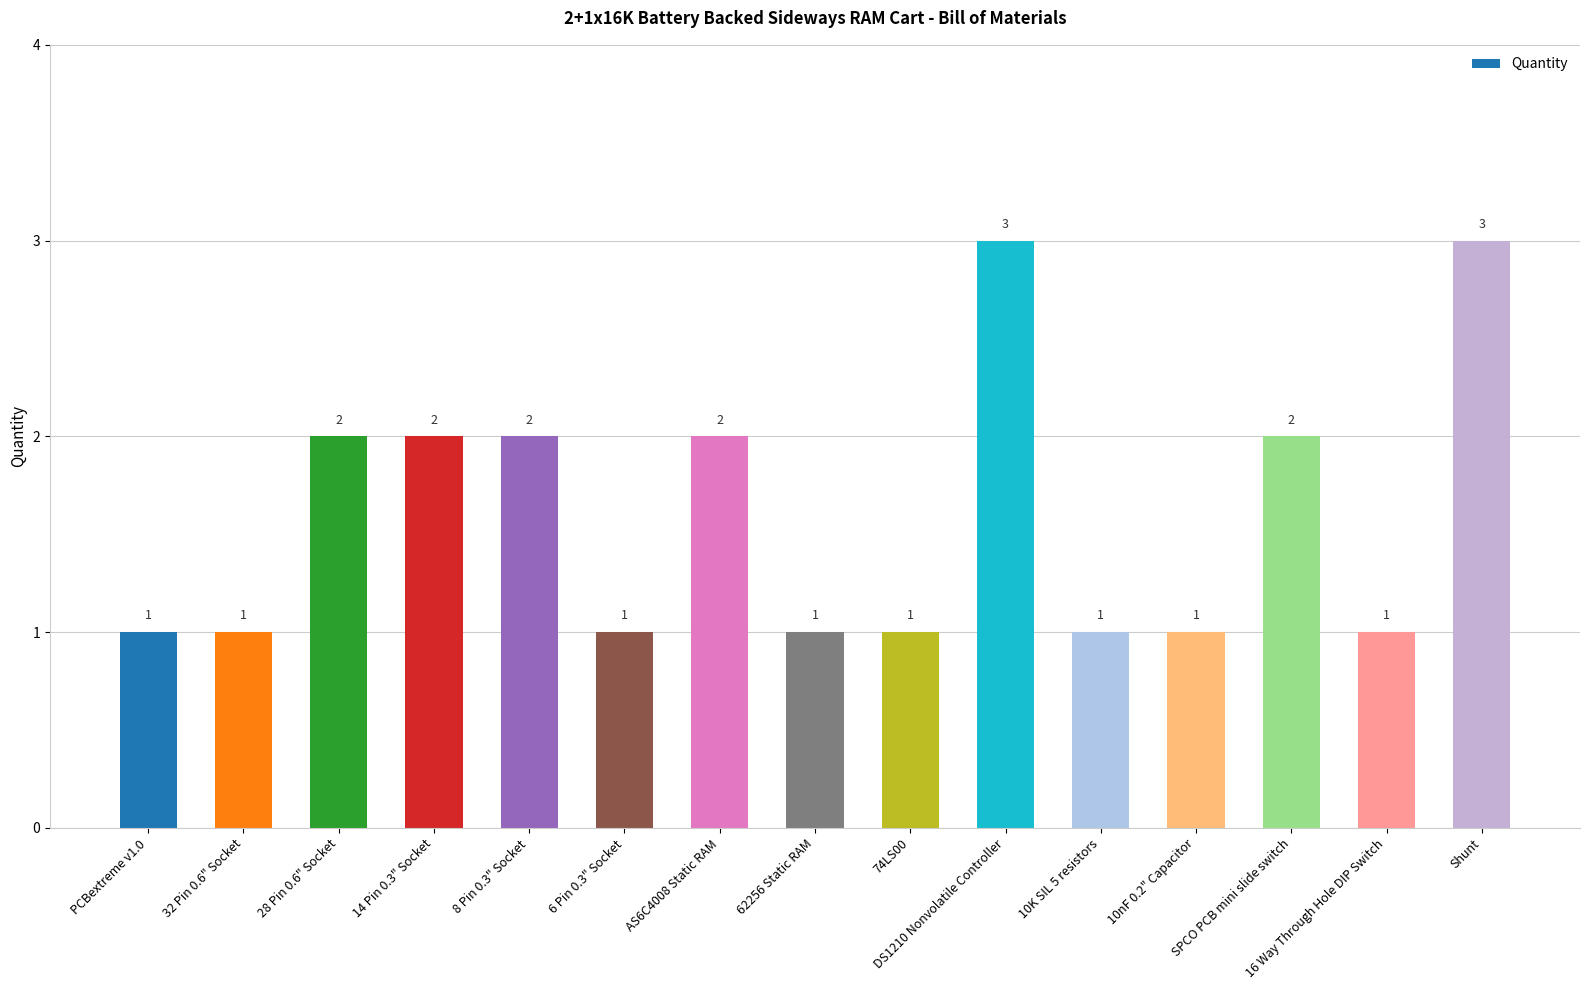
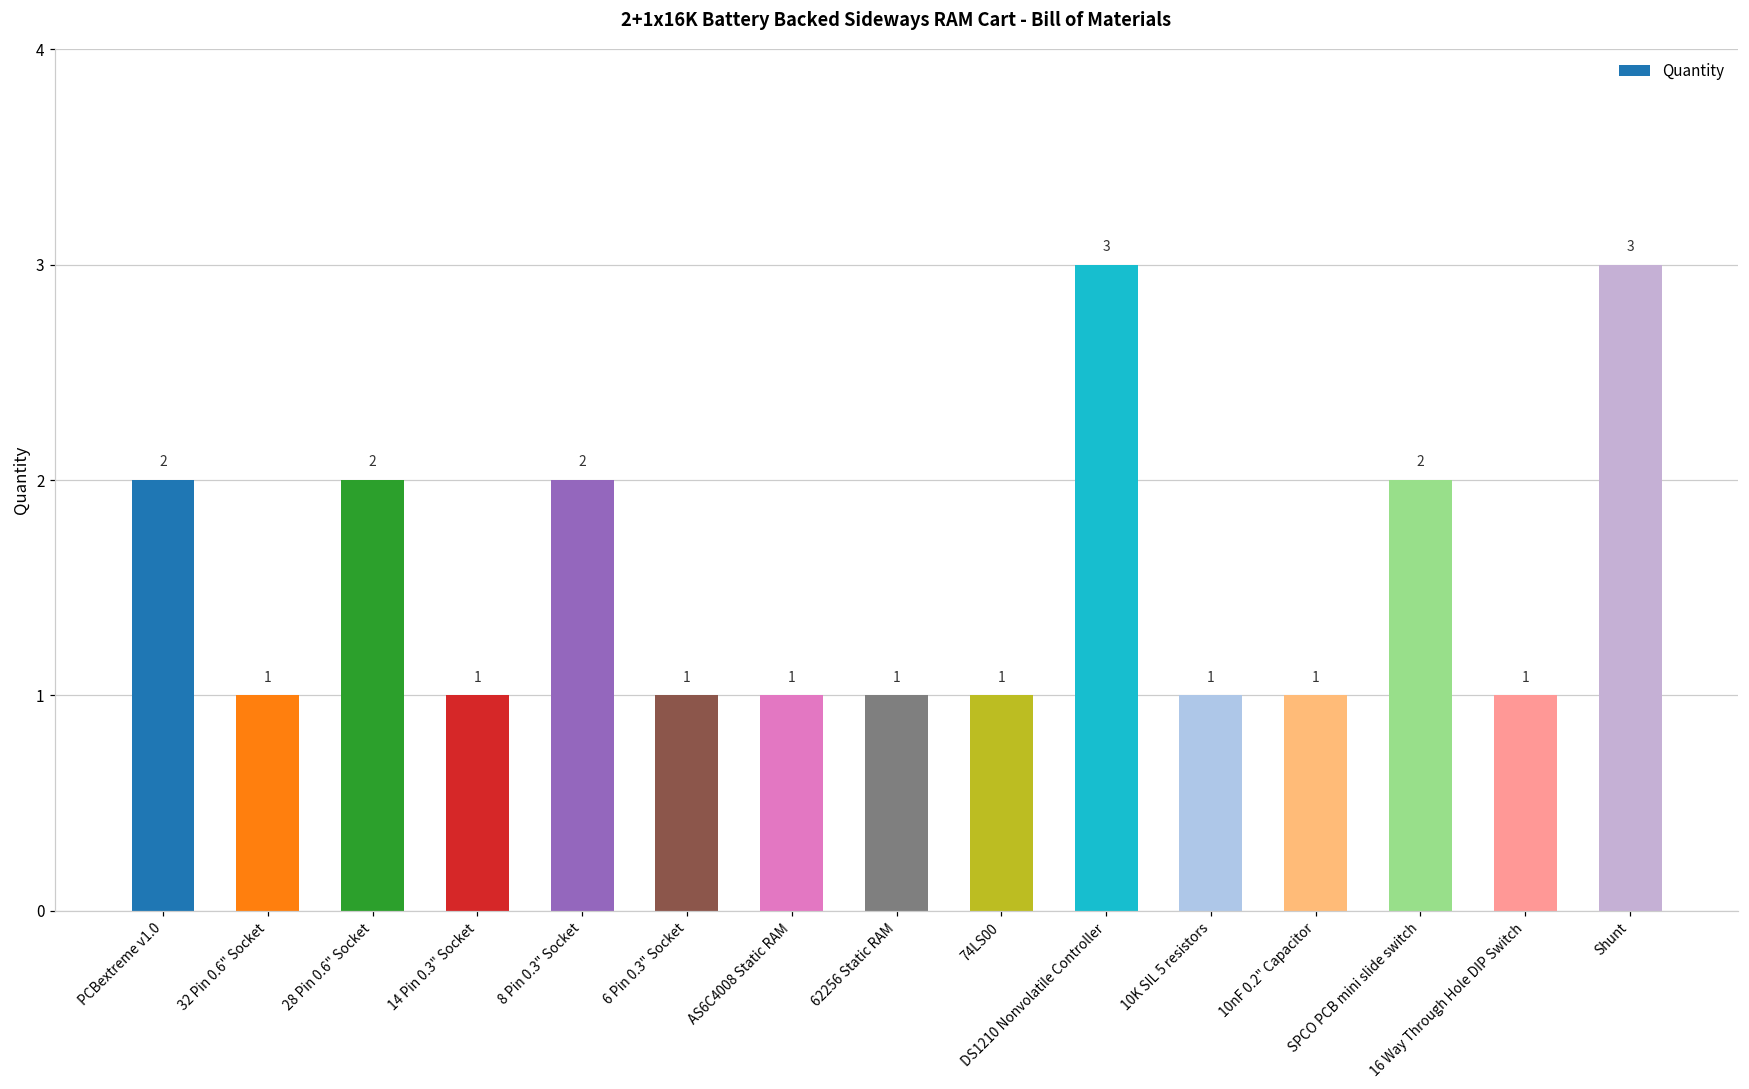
PCBextreme v1.0: 1 -> 2
14 Pin 0.3" Socket: 2 -> 1
AS6C4008 Static RAM: 2 -> 1
